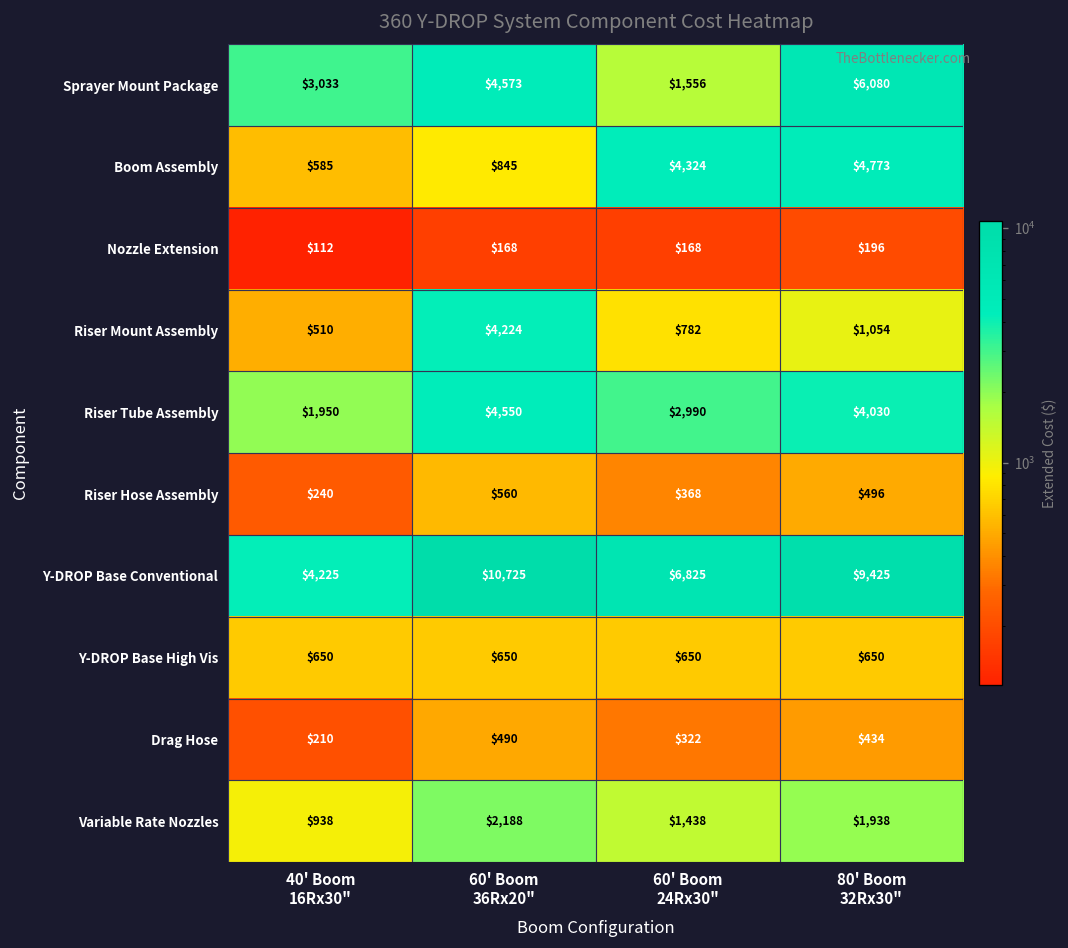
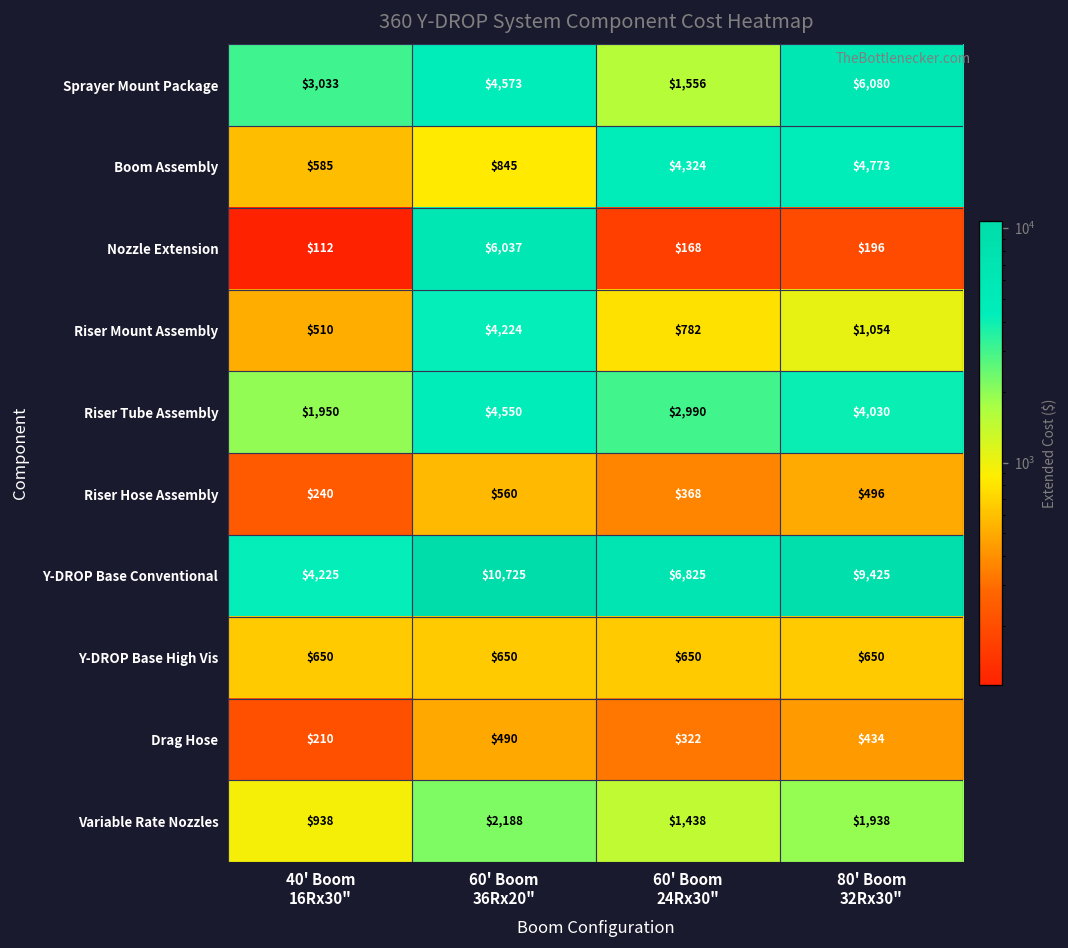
Nozzle Extension, 60' Boom 36Rx20": $168 -> $6,037
